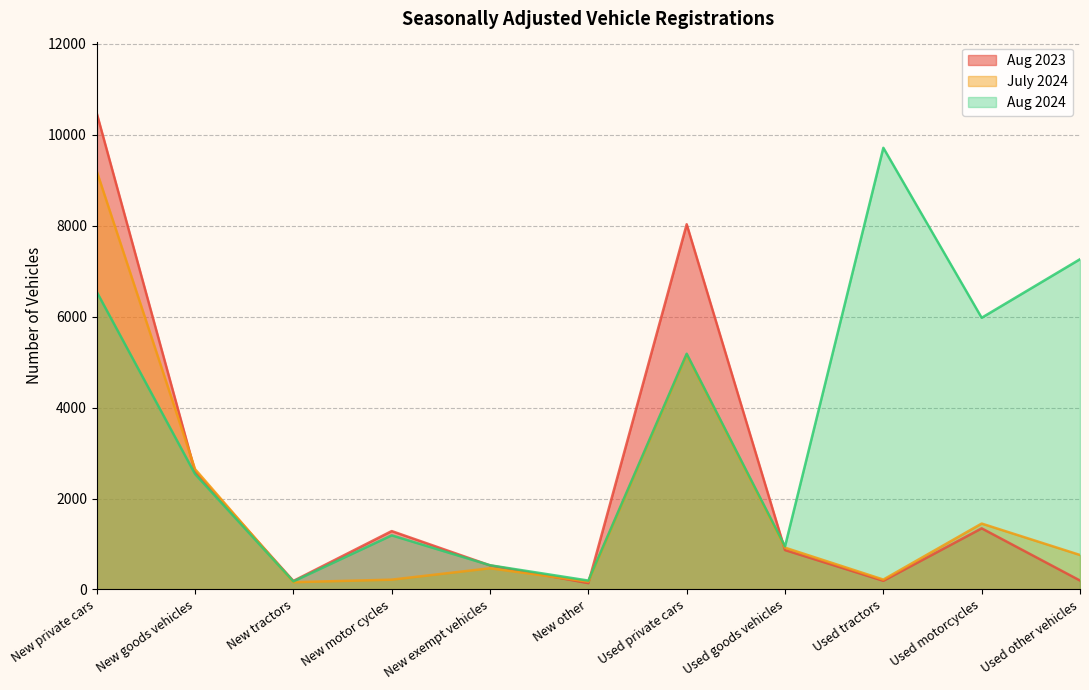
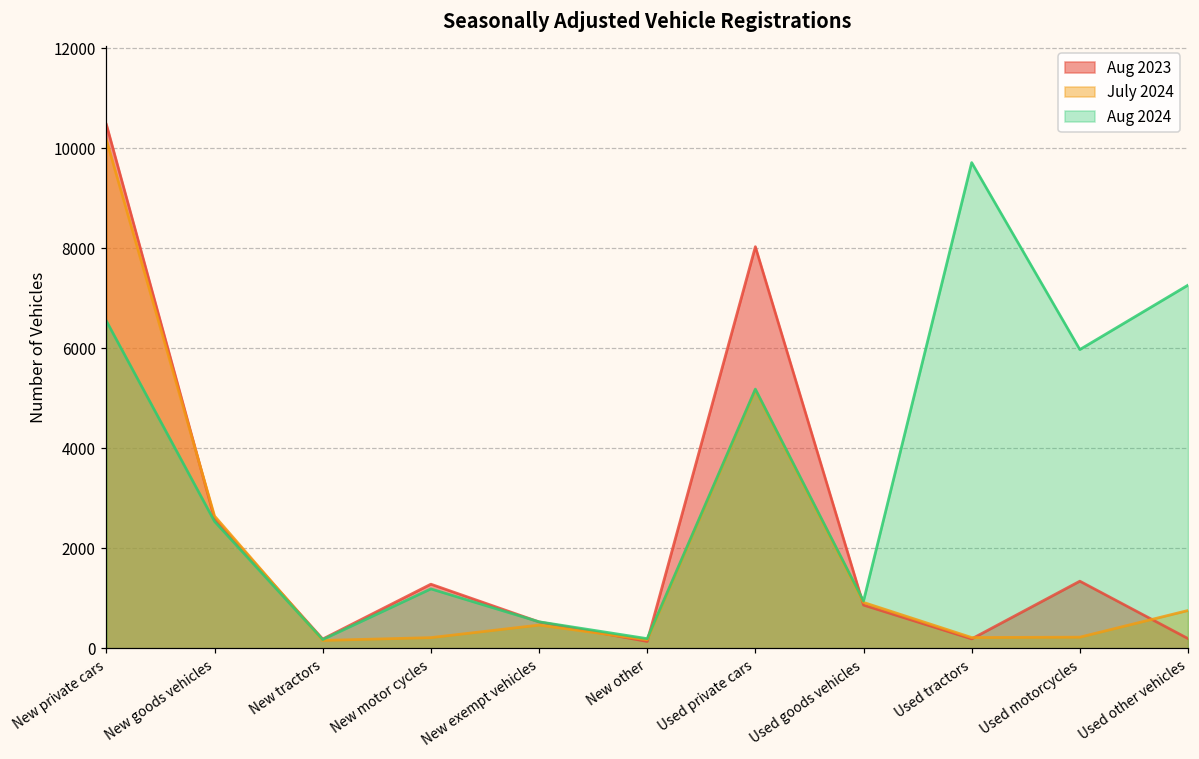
July 2024, New private cars: 9200 -> 10200
July 2024, Used motorcycles: 1400 -> 200
